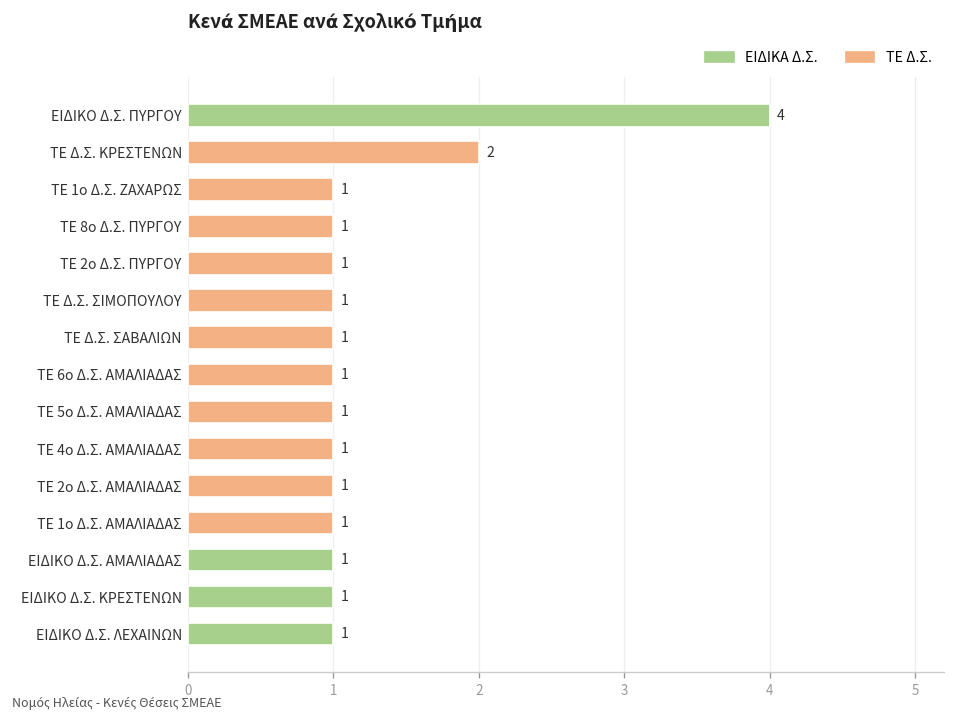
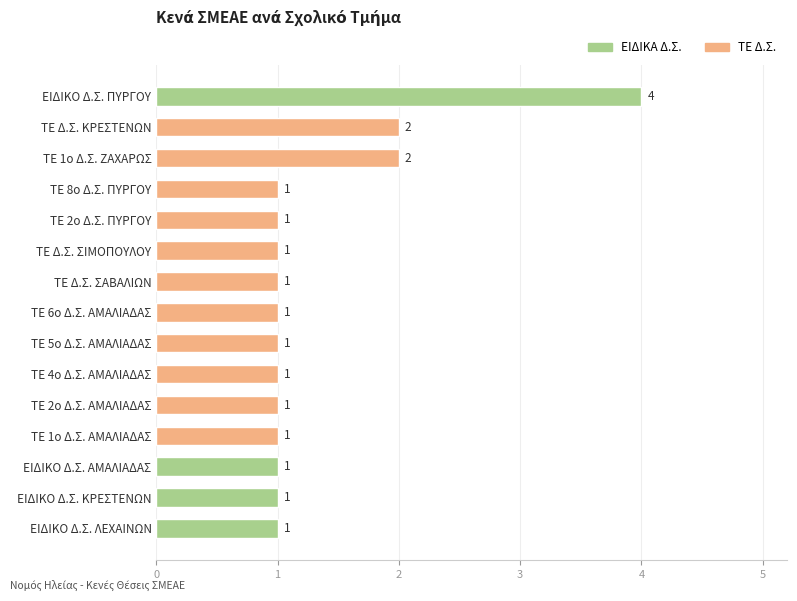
ΤΕ 1ο Δ.Σ. ΖΑΧΑΡΩΣ: 1 -> 2
